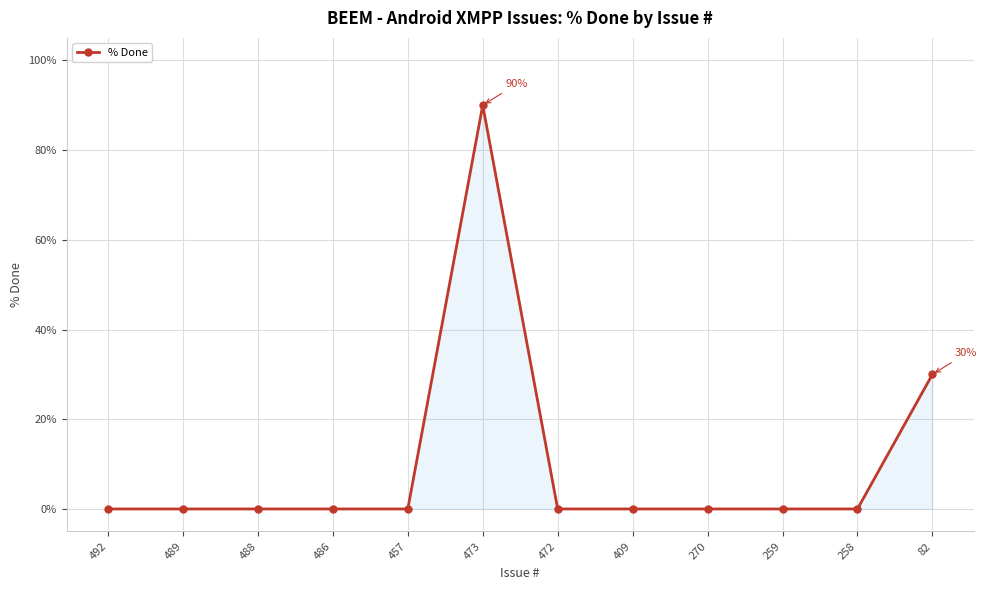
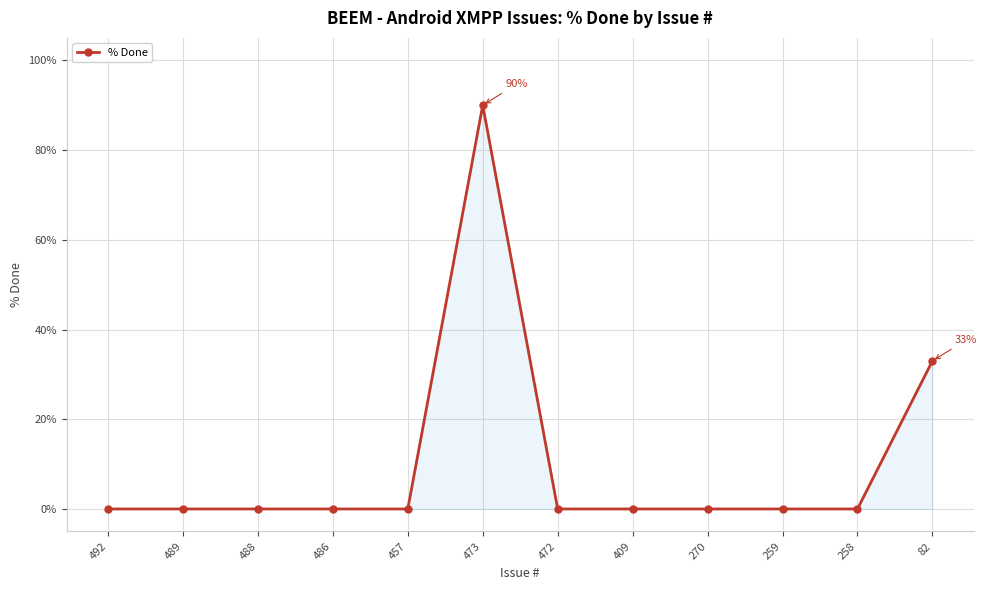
82: 30% -> 33%
